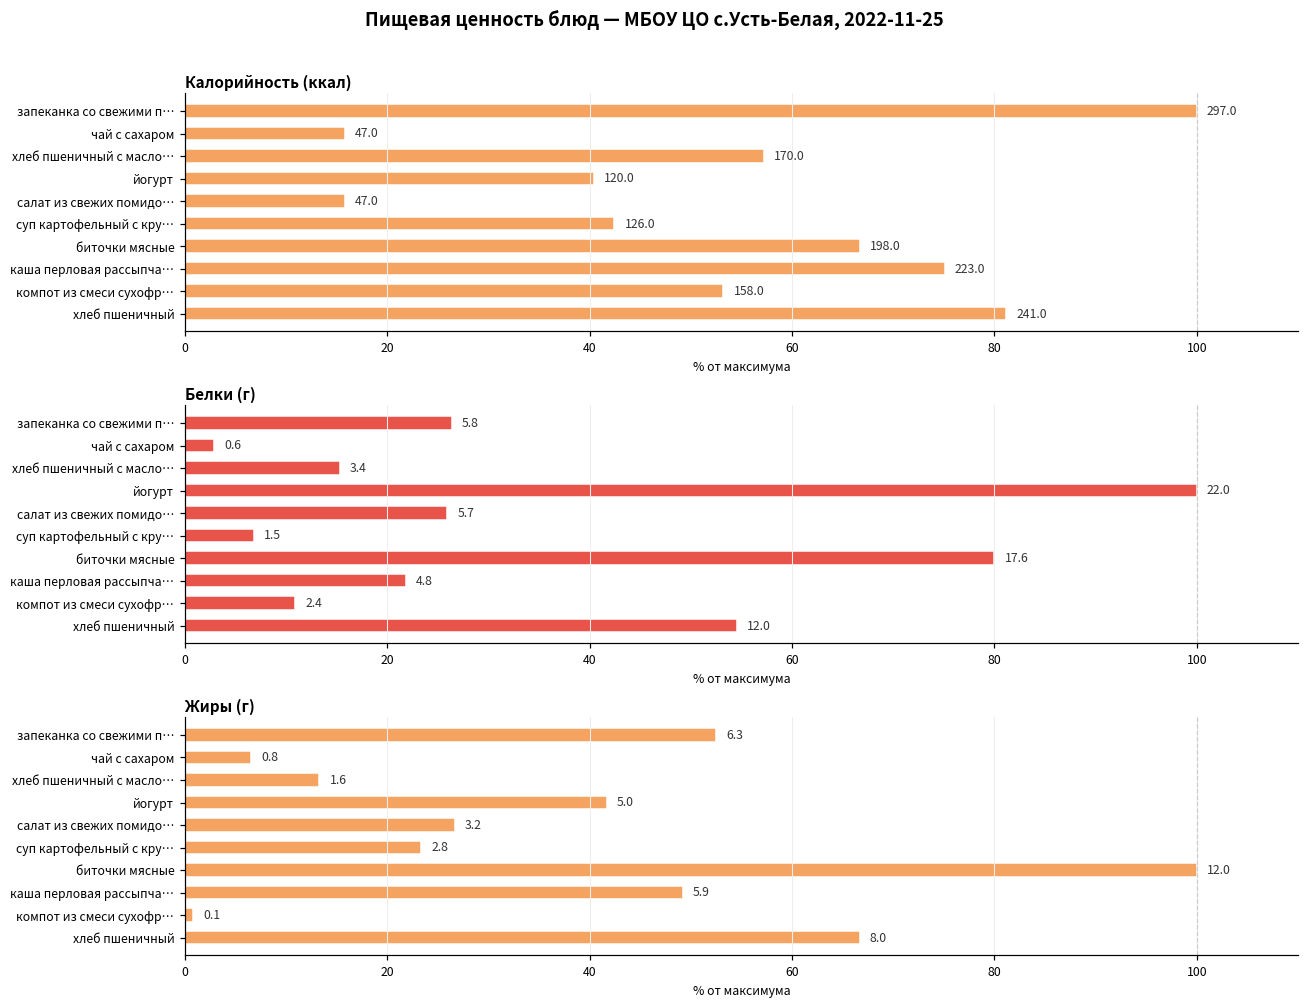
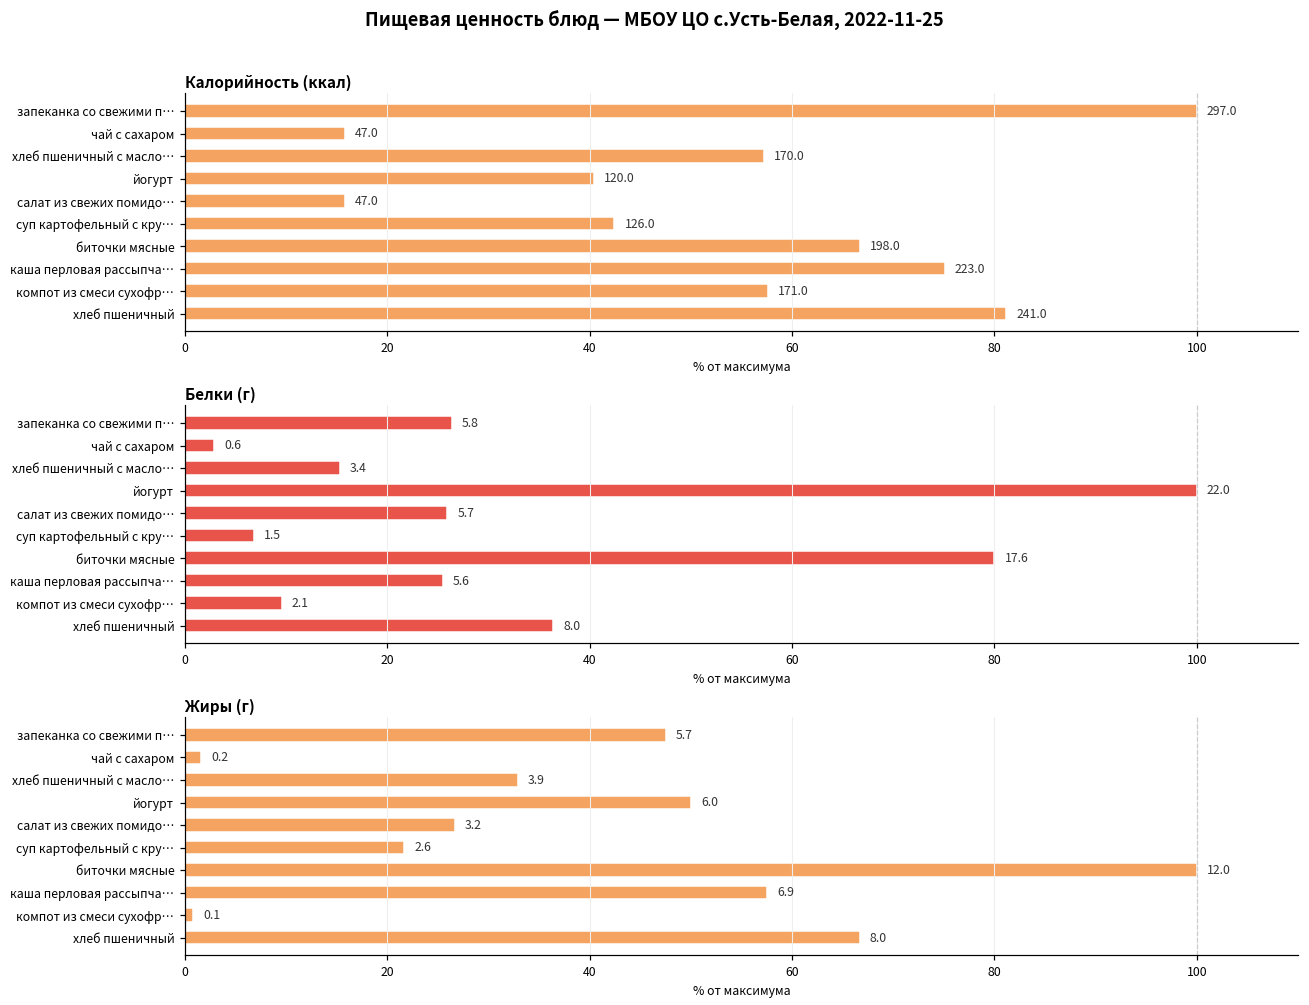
Калорийность (ккал), компот из смеси сухофр…: 158.0 -> 171.0
Белки (г), каша перловая рассыпча…: 4.8 -> 5.6
Белки (г), компот из смеси сухофр…: 2.4 -> 2.1
Белки (г), хлеб пшеничный: 12.0 -> 8.0
Жиры (г), запеканка со свежими п…: 6.3 -> 5.7
Жиры (г), чай с сахаром: 0.8 -> 0.2
Жиры (г), хлеб пшеничный с масло…: 1.6 -> 3.9
Жиры (г), йогурт: 5.0 -> 6.0
Жиры (г), суп картофельный с кру…: 2.8 -> 2.6
Жиры (г), каша перловая рассыпча…: 5.9 -> 6.9
